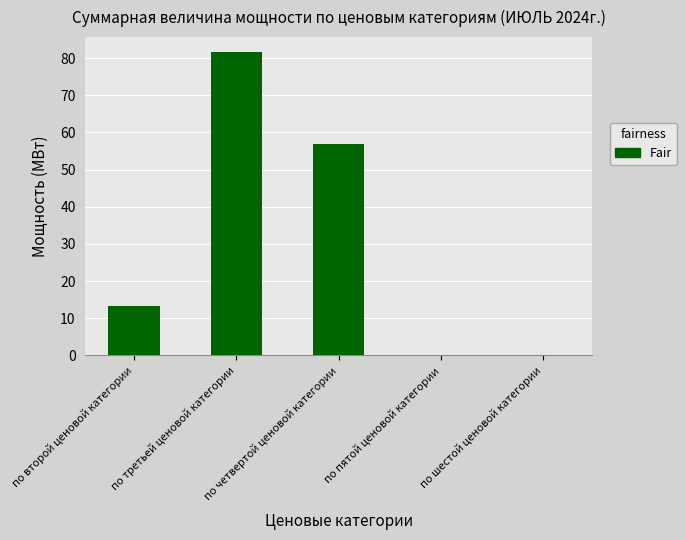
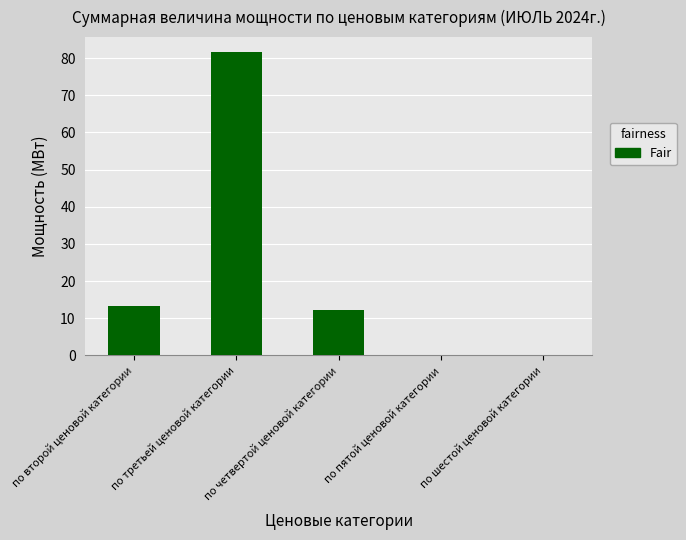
по четвертой ценовой категории: 57 -> 12
